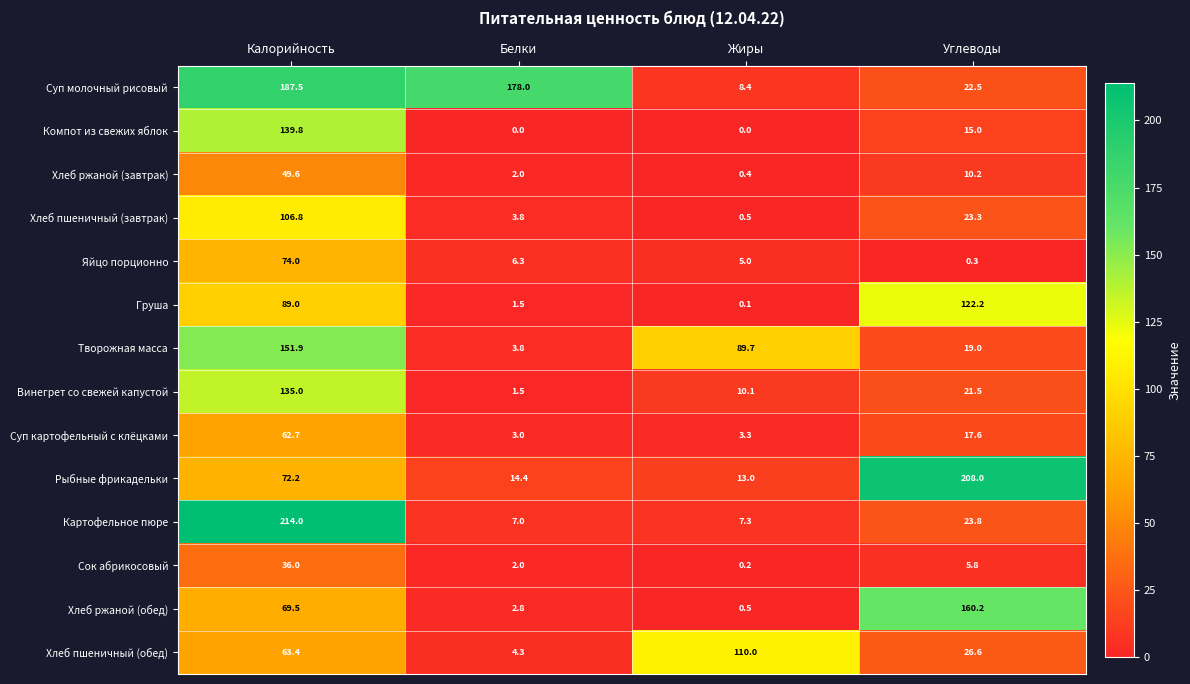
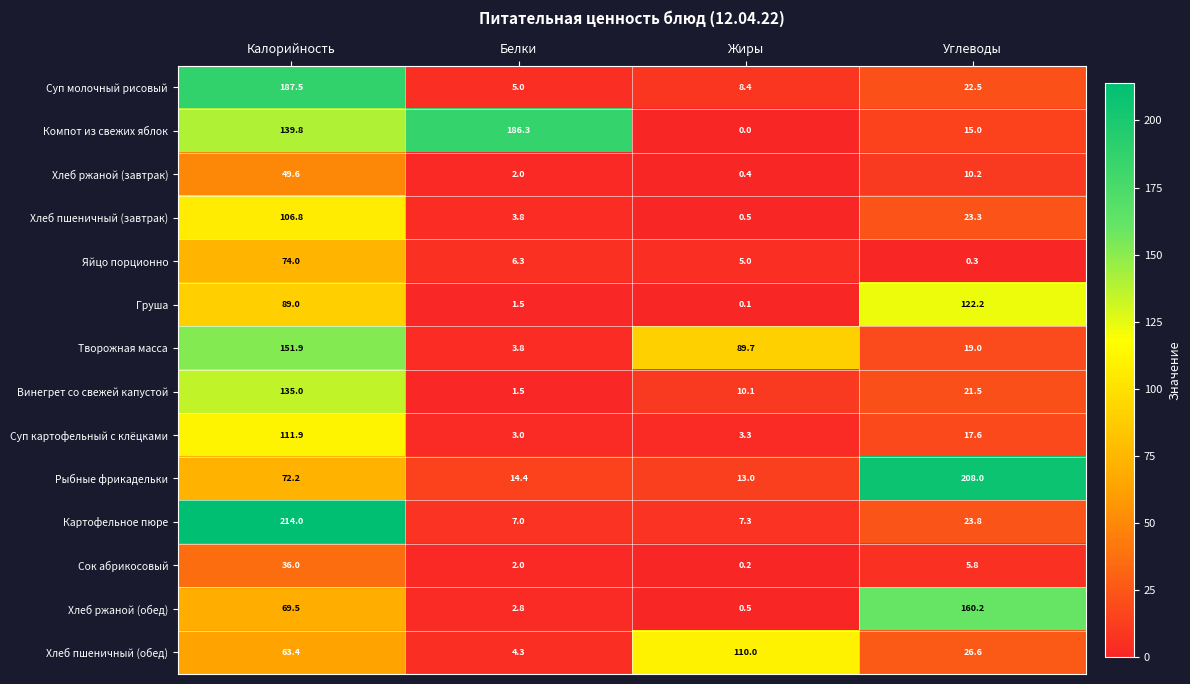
Суп молочный рисовый, Белки: 178.0 -> 5.0
Компот из свежих яблок, Белки: 0.0 -> 186.3
Суп картофельный с клёцками, Калорийность: 62.7 -> 111.9
